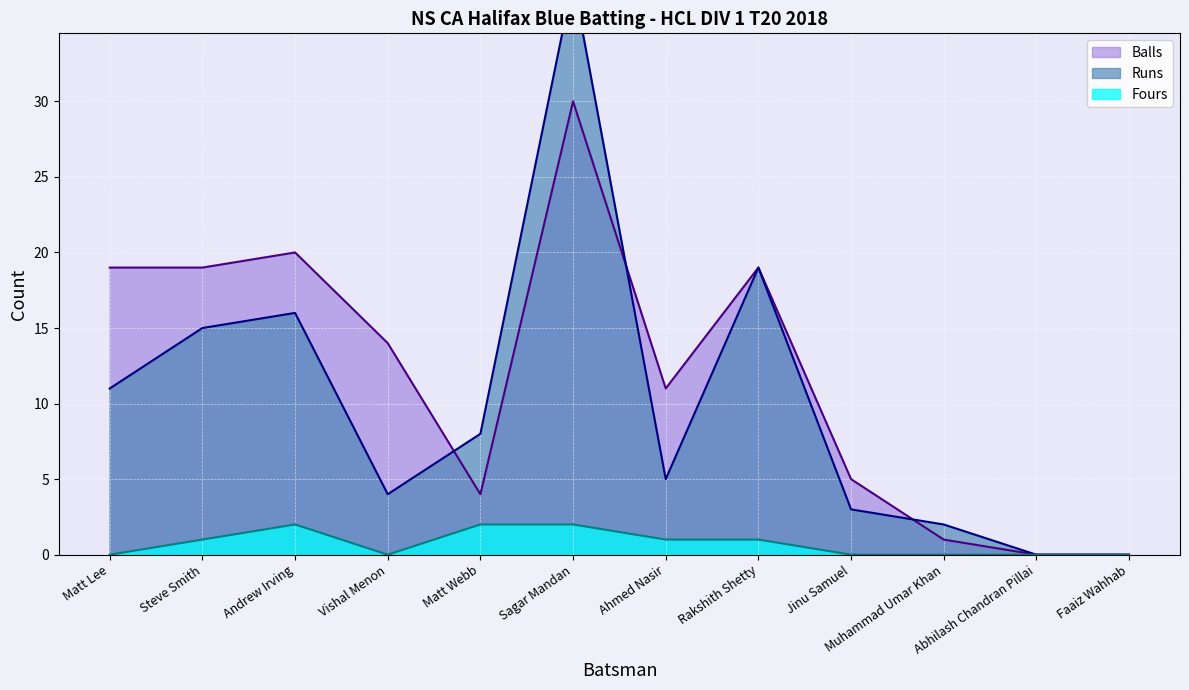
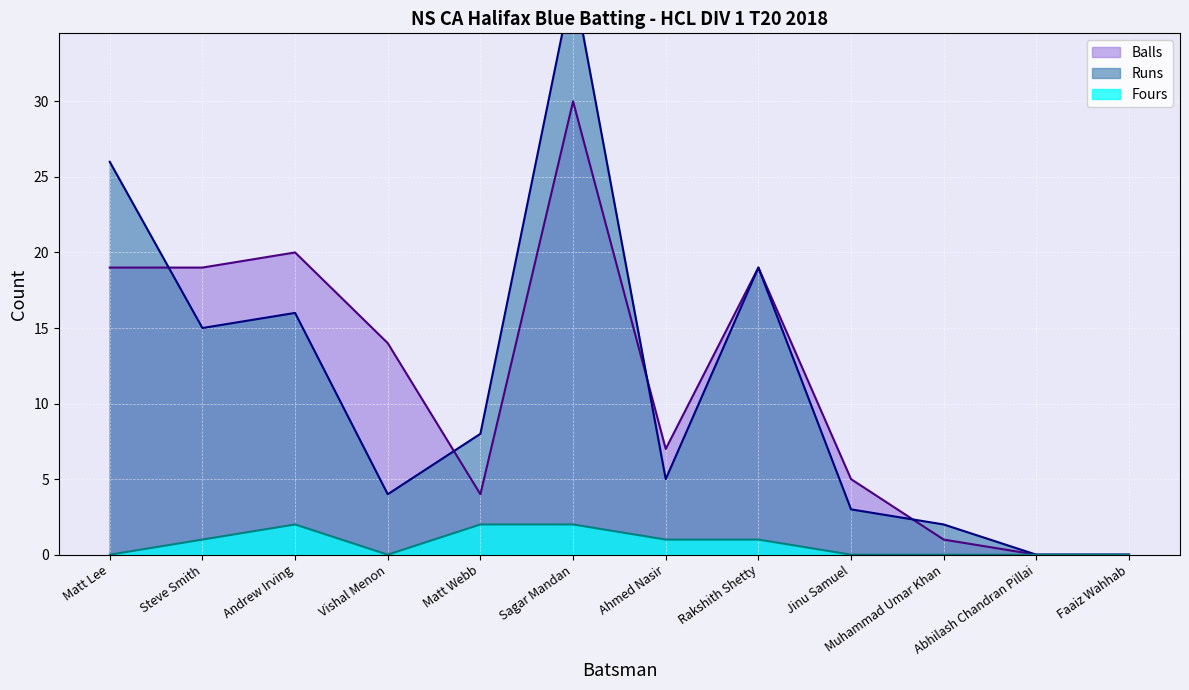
Runs, Matt Lee: 11 -> 26
Balls, Ahmed Nasir: 11 -> 7
